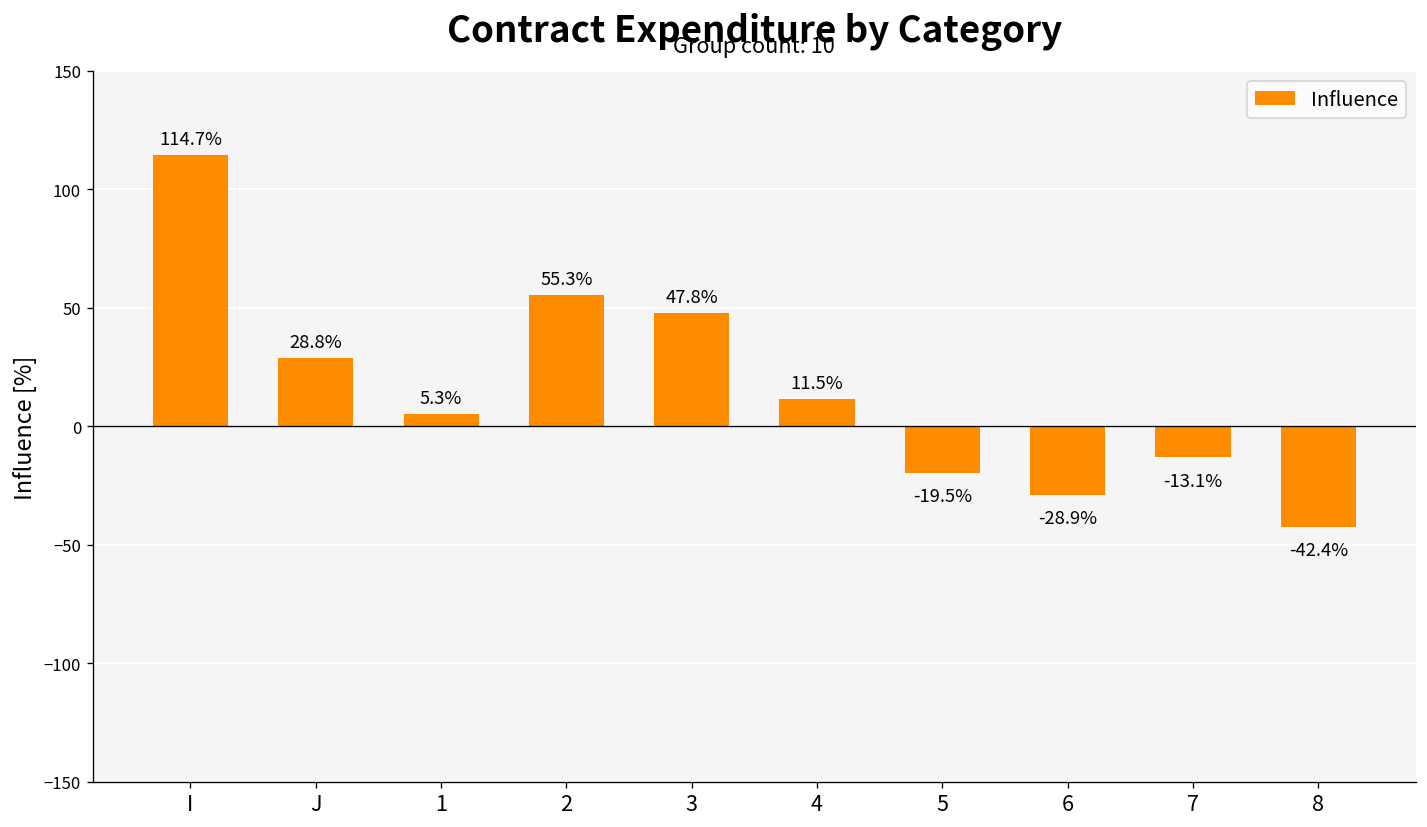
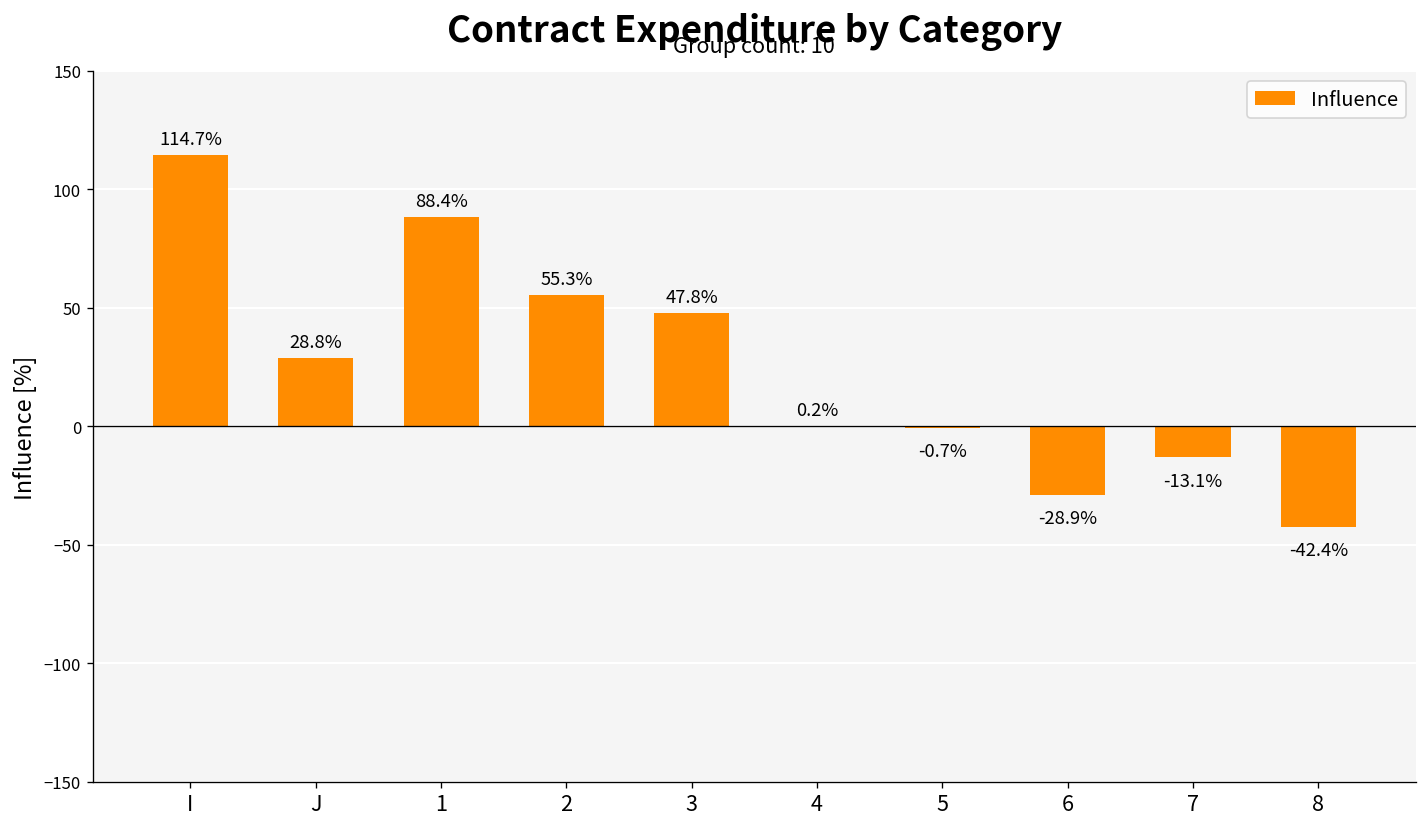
1: 5.3% -> 88.4%
4: 11.5% -> 0.2%
5: -19.5% -> -0.7%
